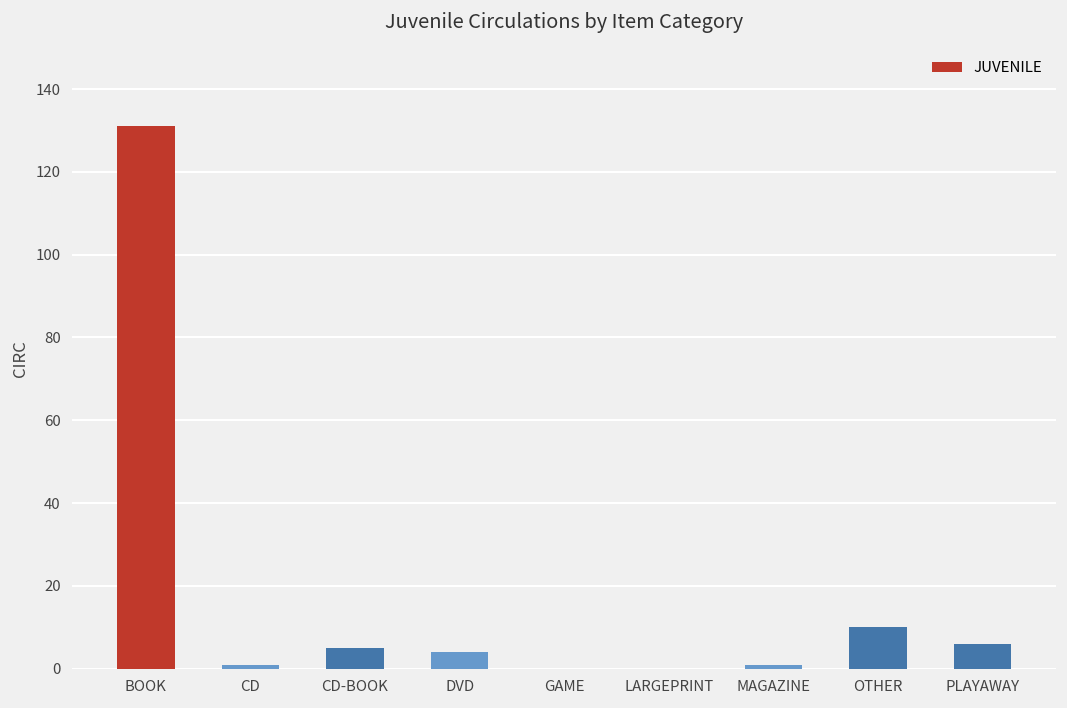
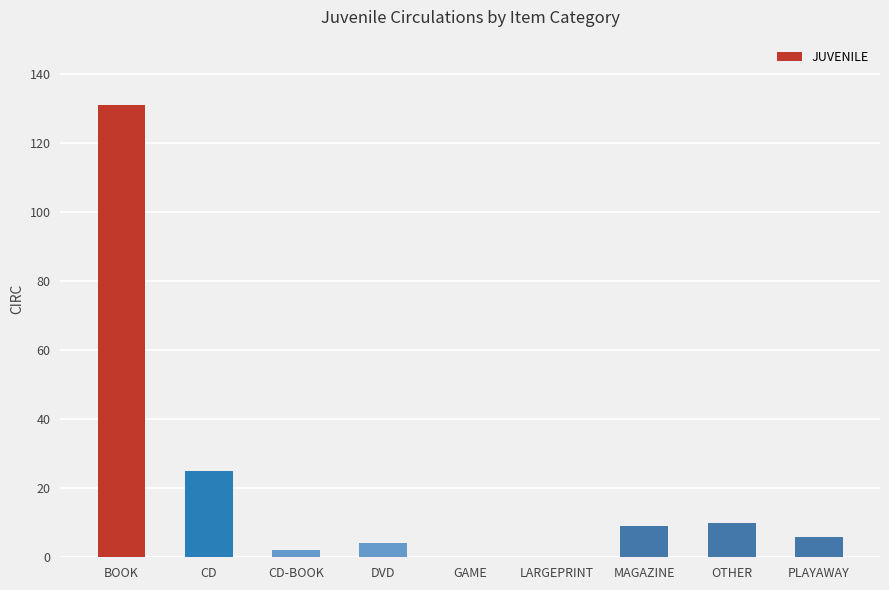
CD: 1 -> 25
CD-BOOK: 5 -> 2
MAGAZINE: 1 -> 9
